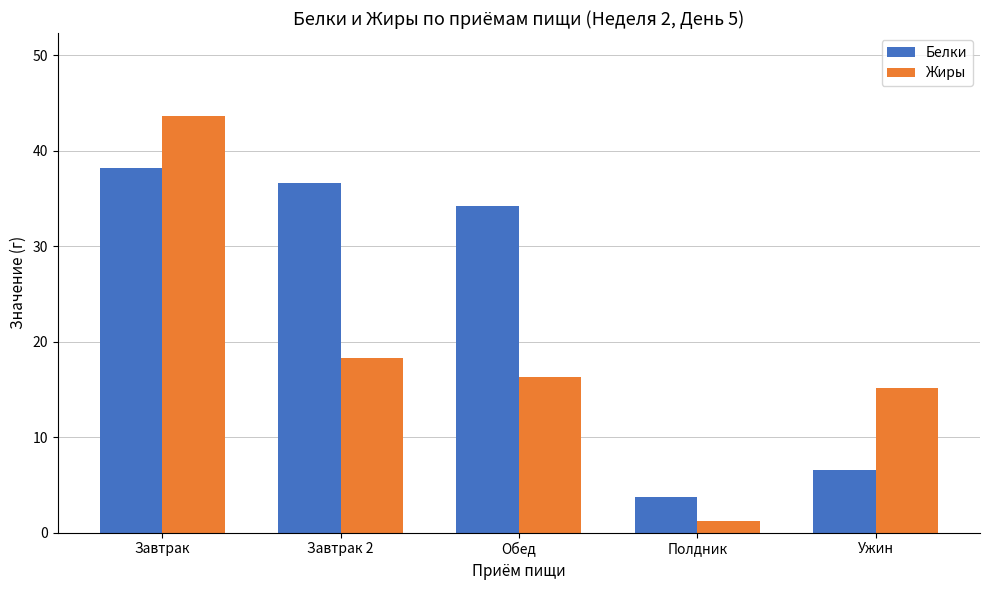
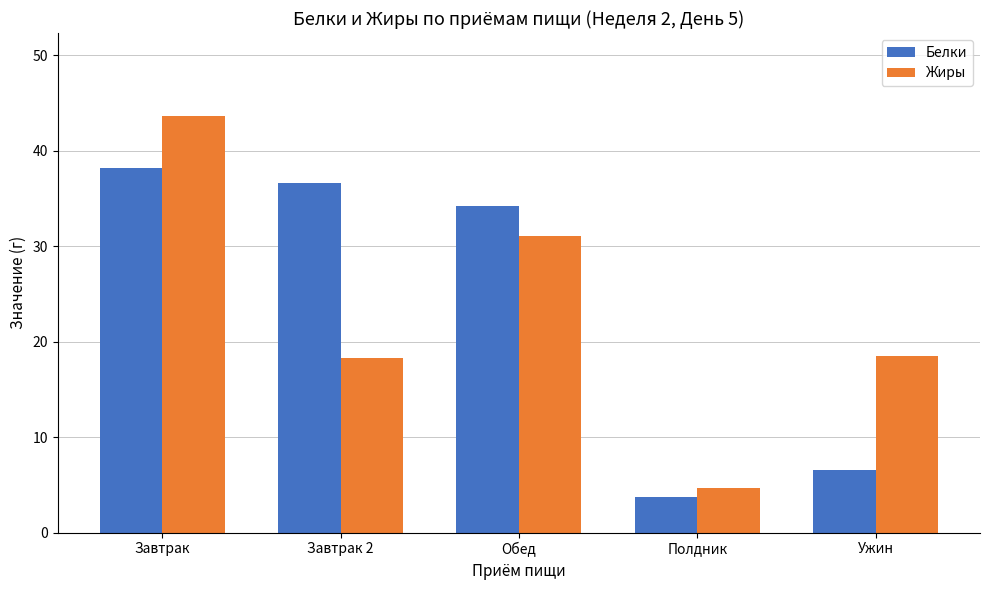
Жиры, Обед: 16 -> 31
Жиры, Полдник: 1 -> 5
Жиры, Ужин: 15 -> 18
